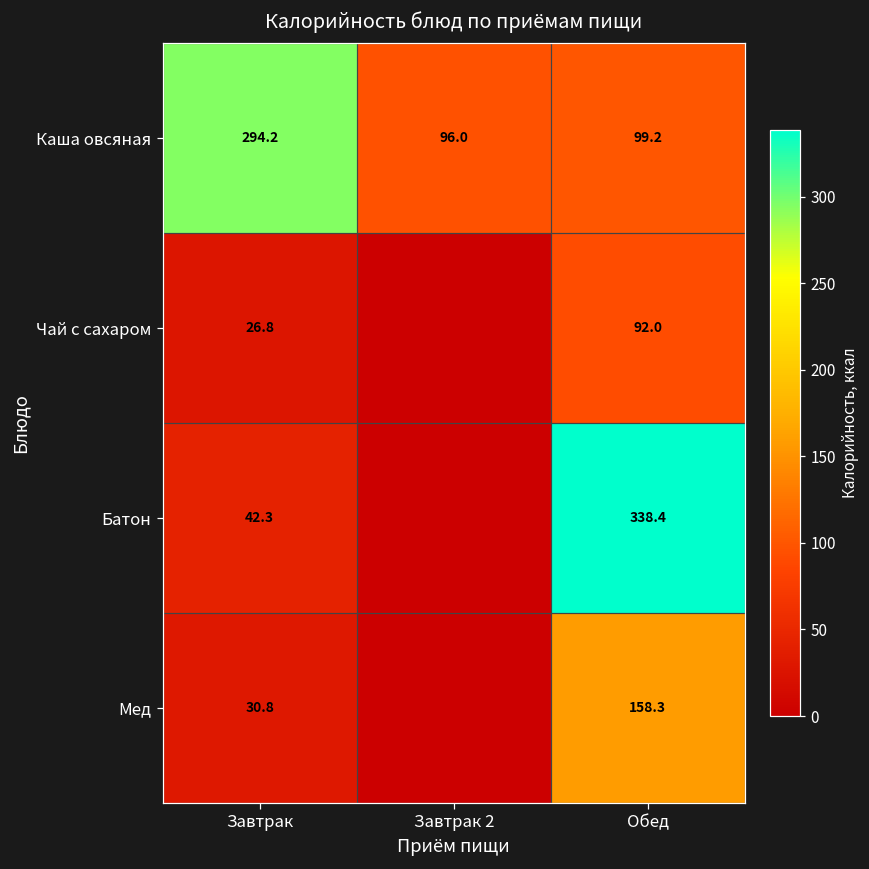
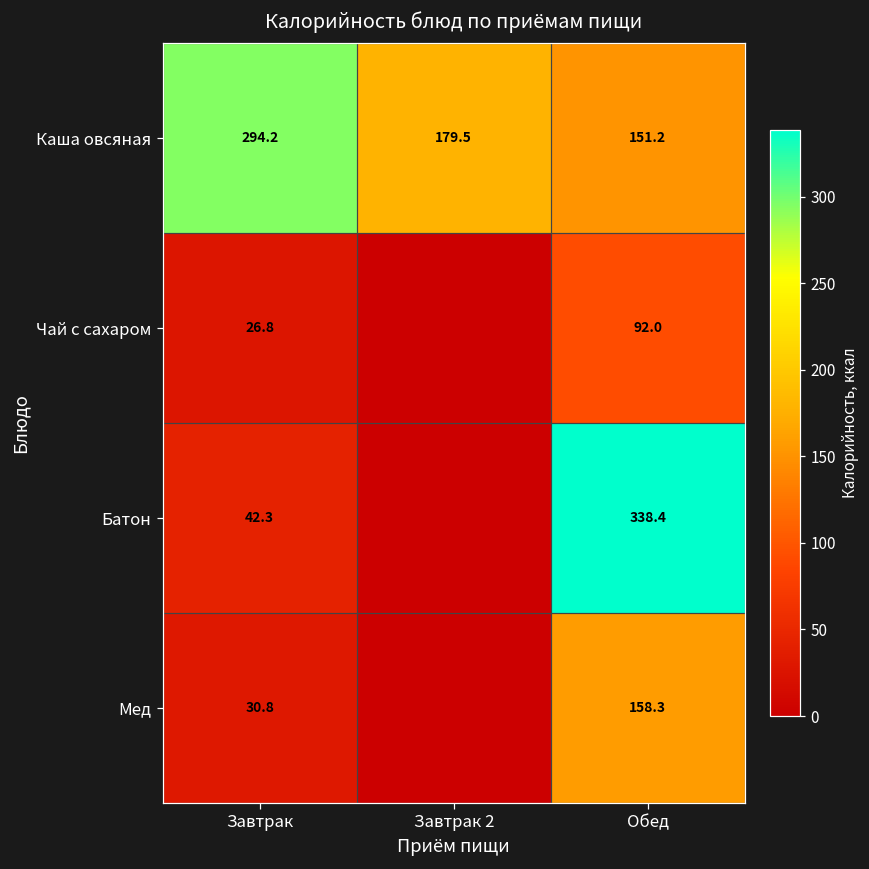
Каша овсяная, Завтрак 2: 96.0 -> 179.5
Каша овсяная, Обед: 99.2 -> 151.2
